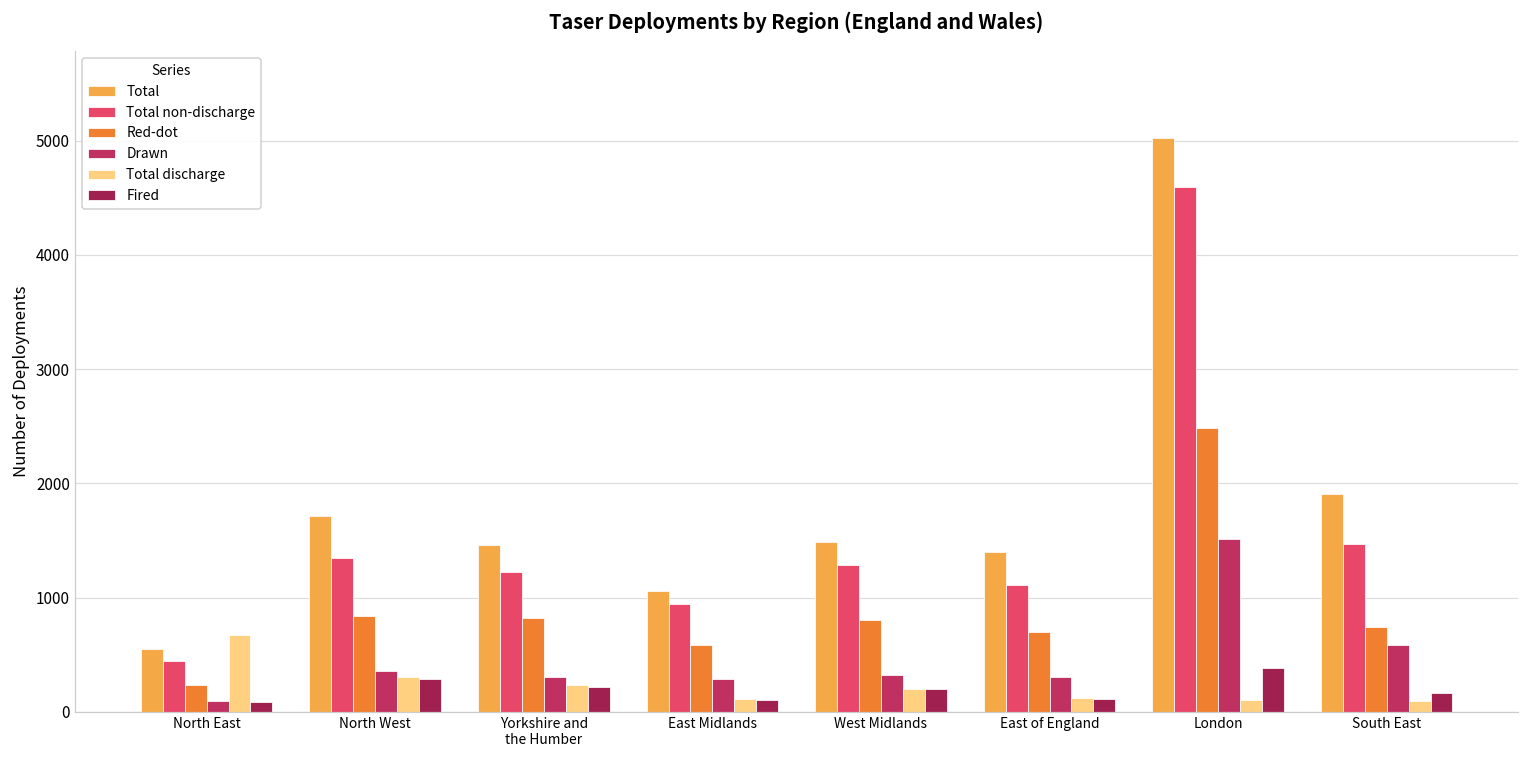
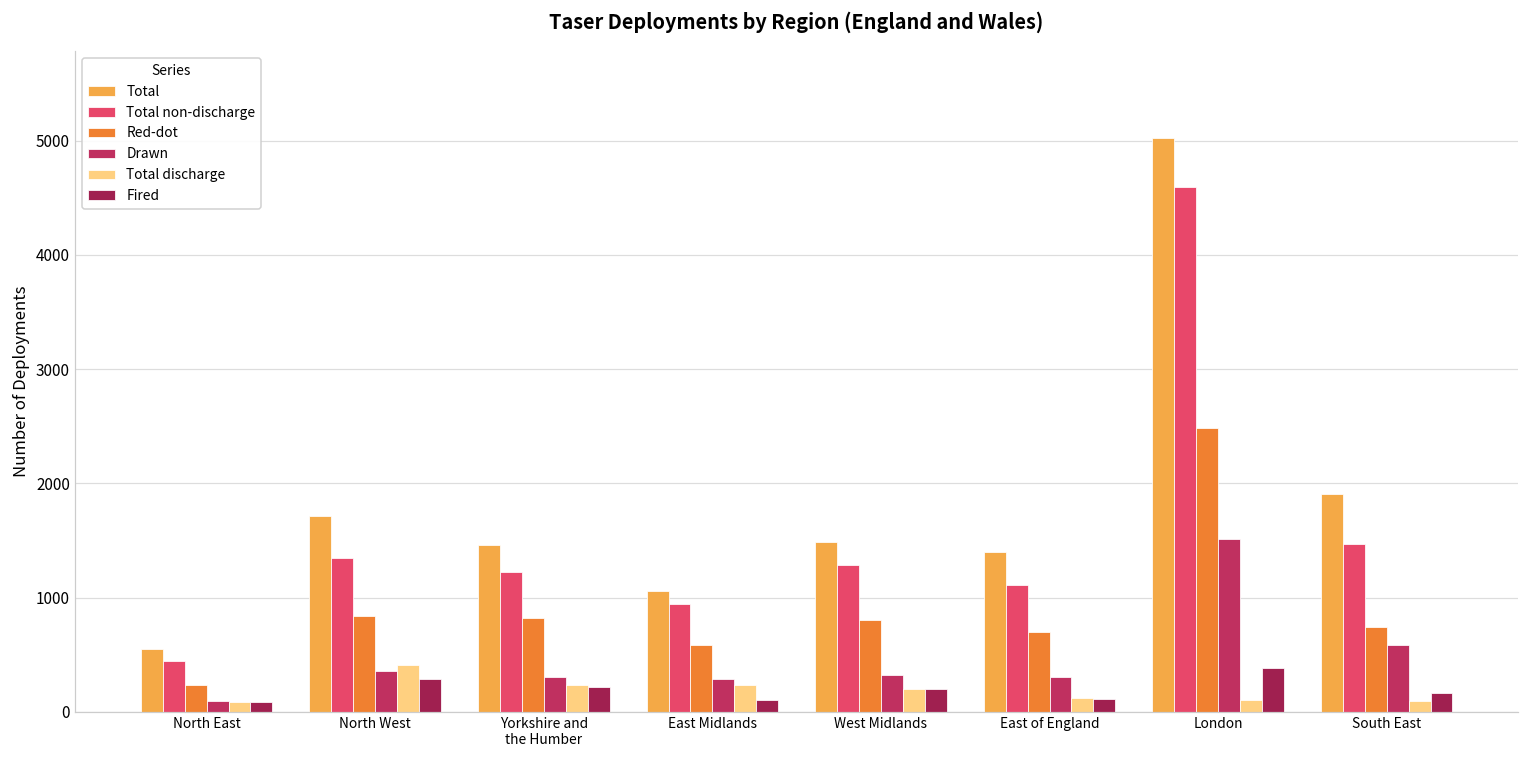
Total discharge, North East: 670 -> 90
Total discharge, North West: 310 -> 410
Total discharge, East Midlands: 110 -> 240
